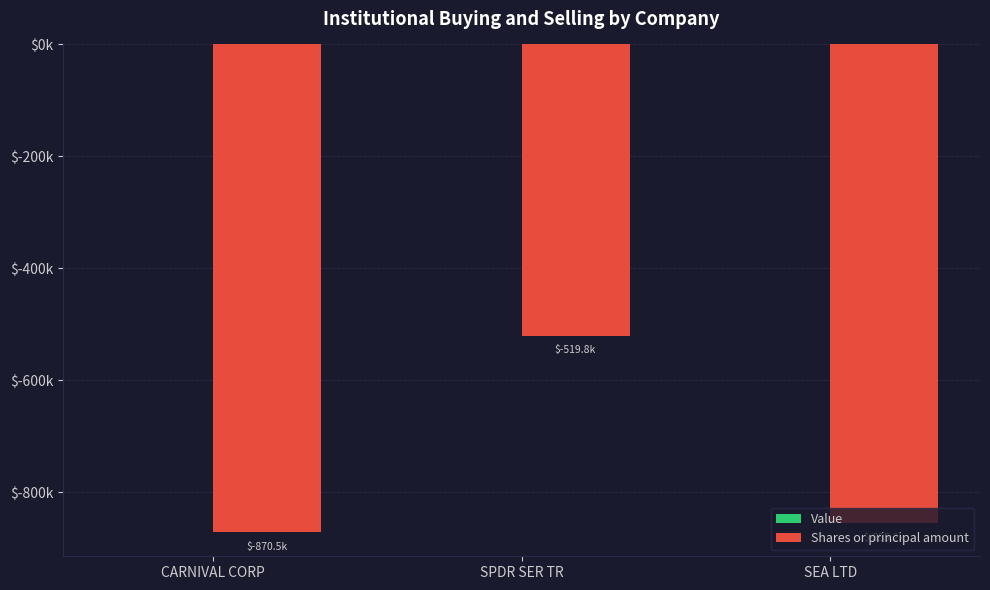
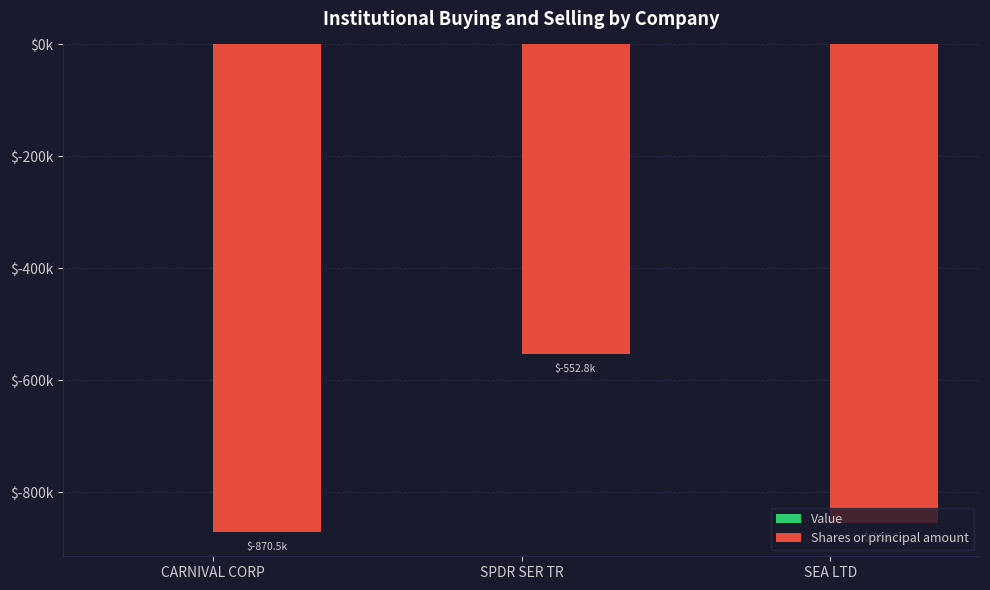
Shares or principal amount, SPDR SER TR: $-519.8k -> $-552.8k
